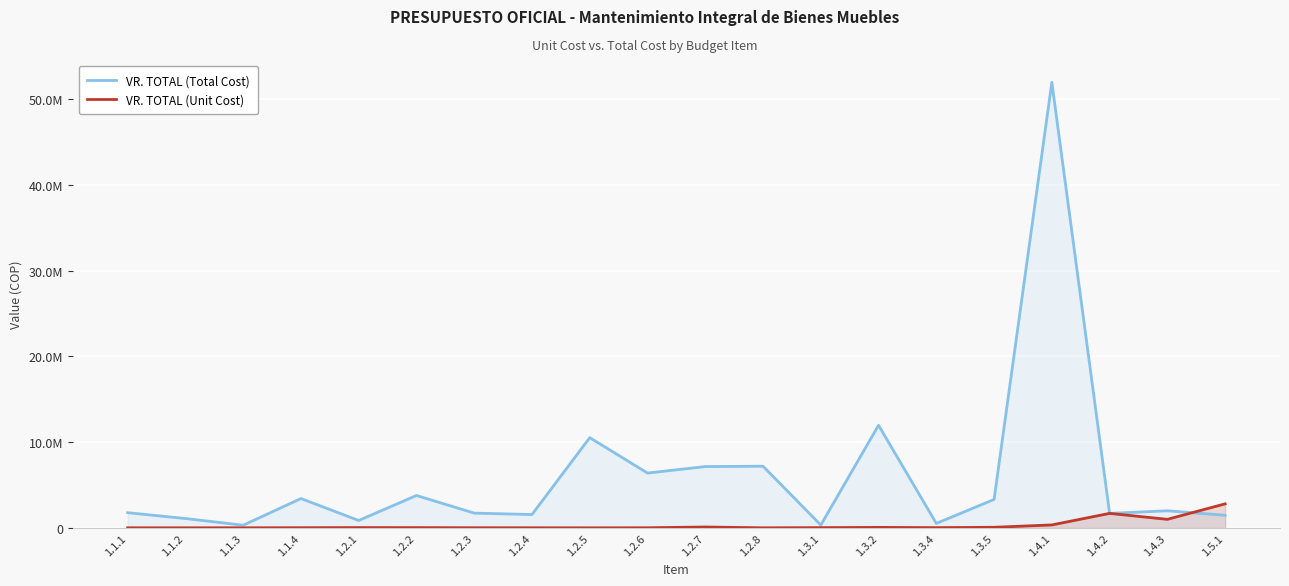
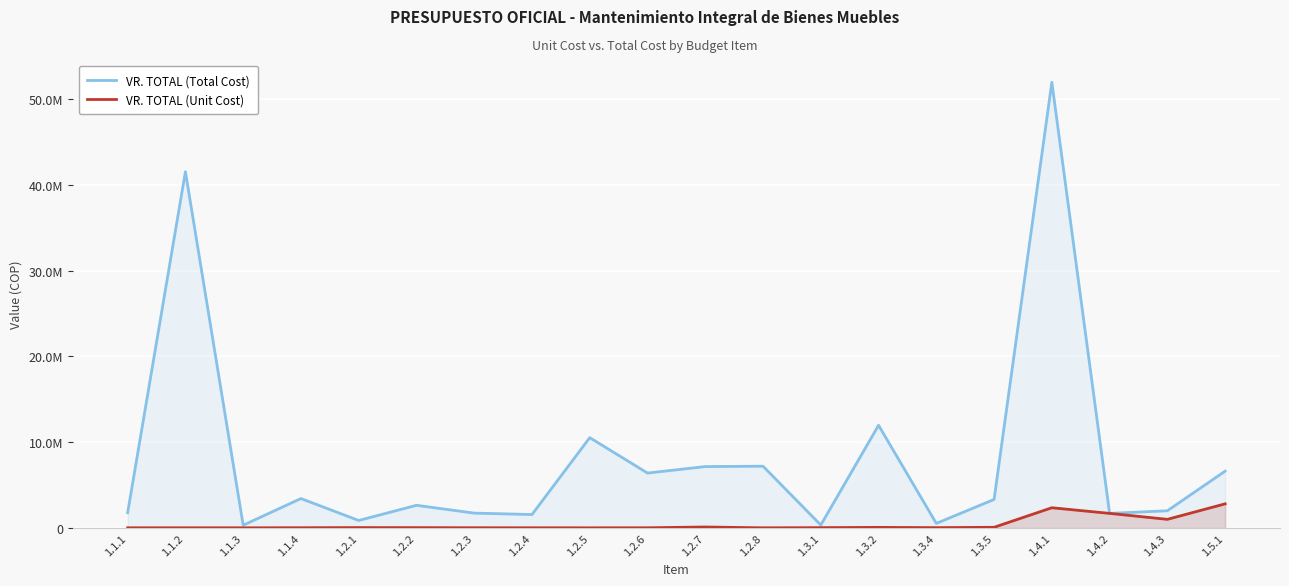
VR. TOTAL (Total Cost), 1.1.2: 1000000 -> 42000000
VR. TOTAL (Total Cost), 1.2.2: 4000000 -> 3000000
VR. TOTAL (Unit Cost), 1.4.1: 0 -> 2000000
VR. TOTAL (Total Cost), 1.5.1: 1000000 -> 7000000
